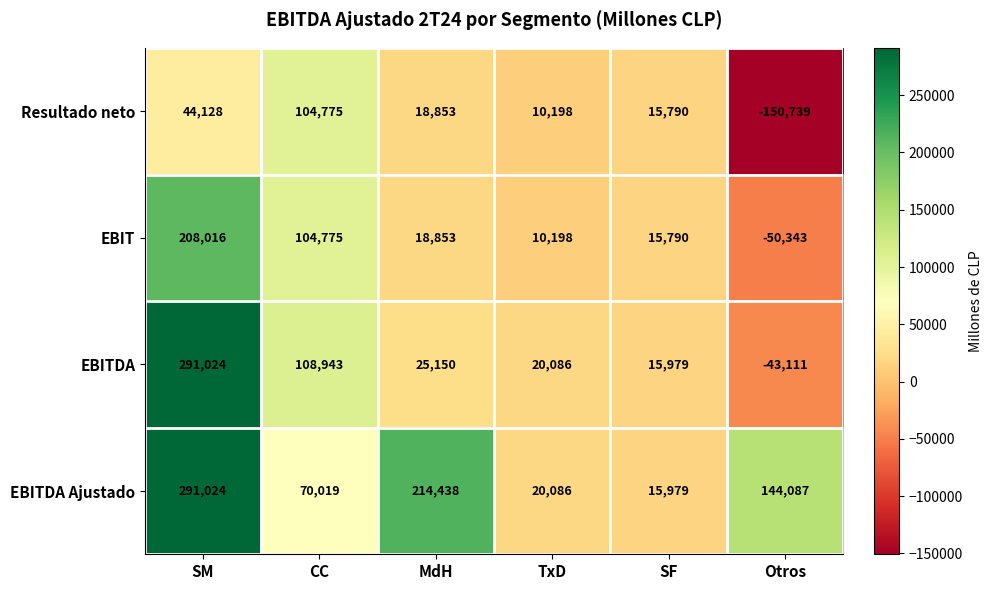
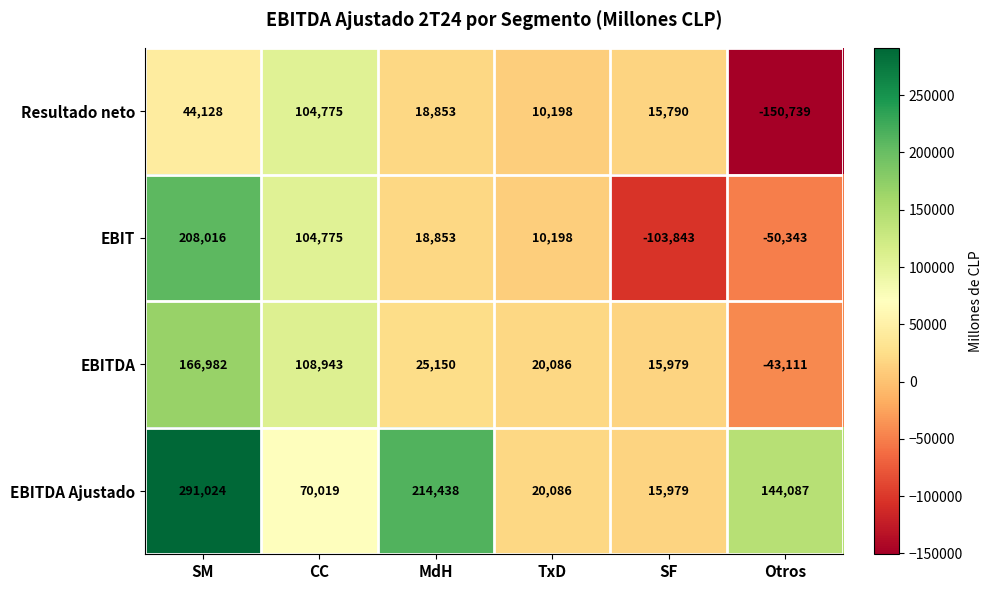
EBIT, SF: 15,790 -> -103,843
EBITDA, SM: 291,024 -> 166,982
